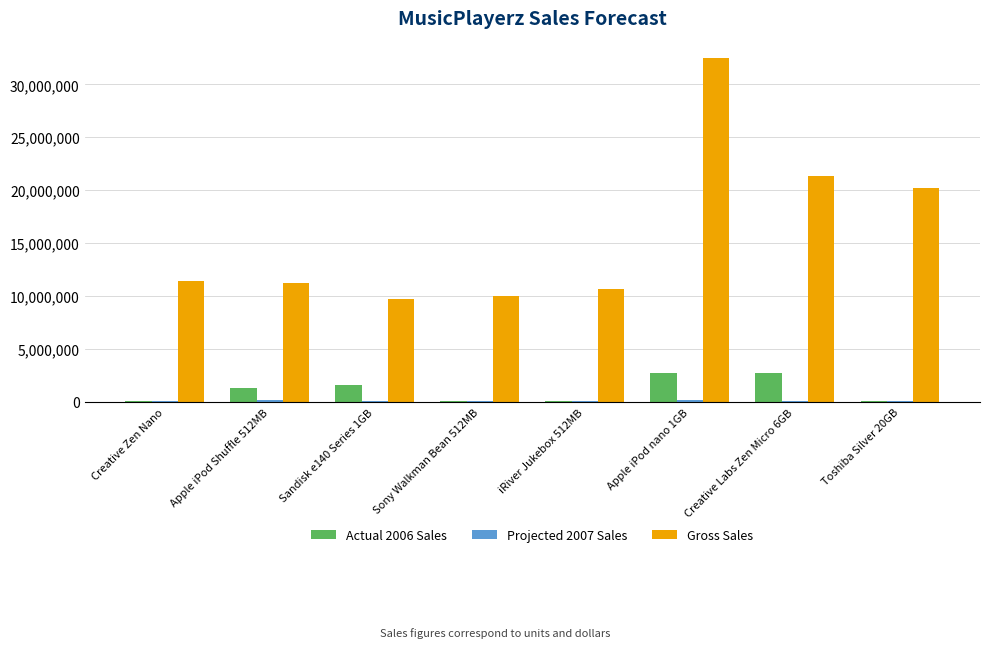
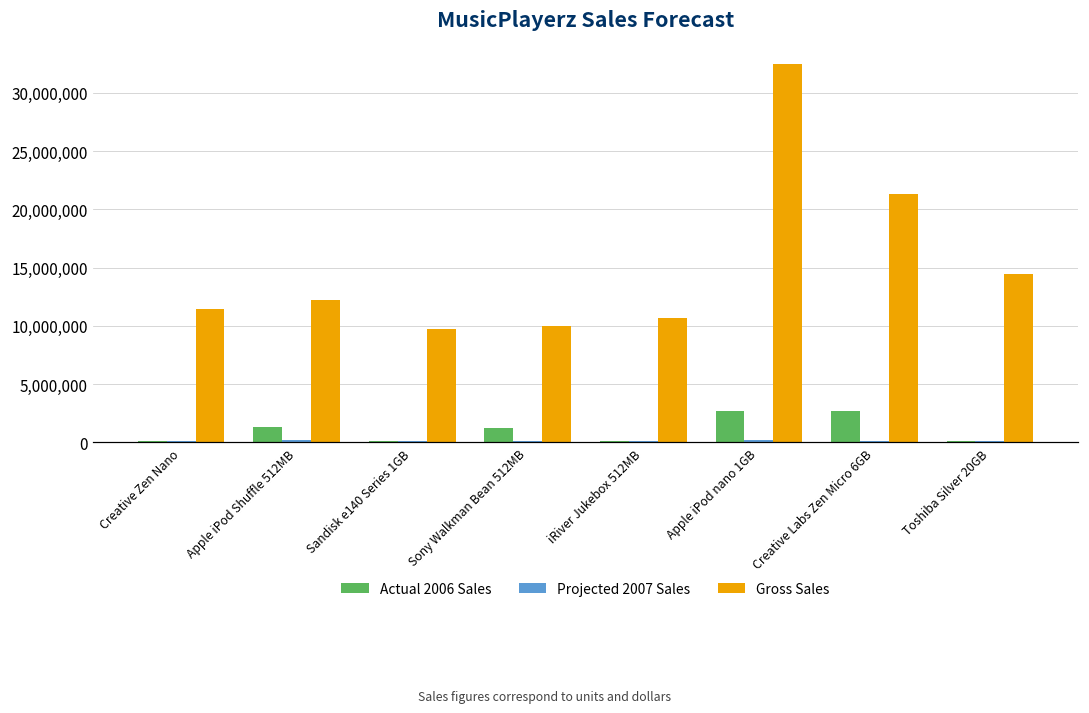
Gross Sales, Apple iPod Shuffle 512MB: 11,300,000 -> 12,300,000
Actual 2006 Sales, Sandisk e140 Series 1GB: 1,600,000 -> 100,000
Actual 2006 Sales, Sony Walkman Bean 512MB: 100,000 -> 1,200,000
Gross Sales, Toshiba Silver 20GB: 20,200,000 -> 14,500,000
